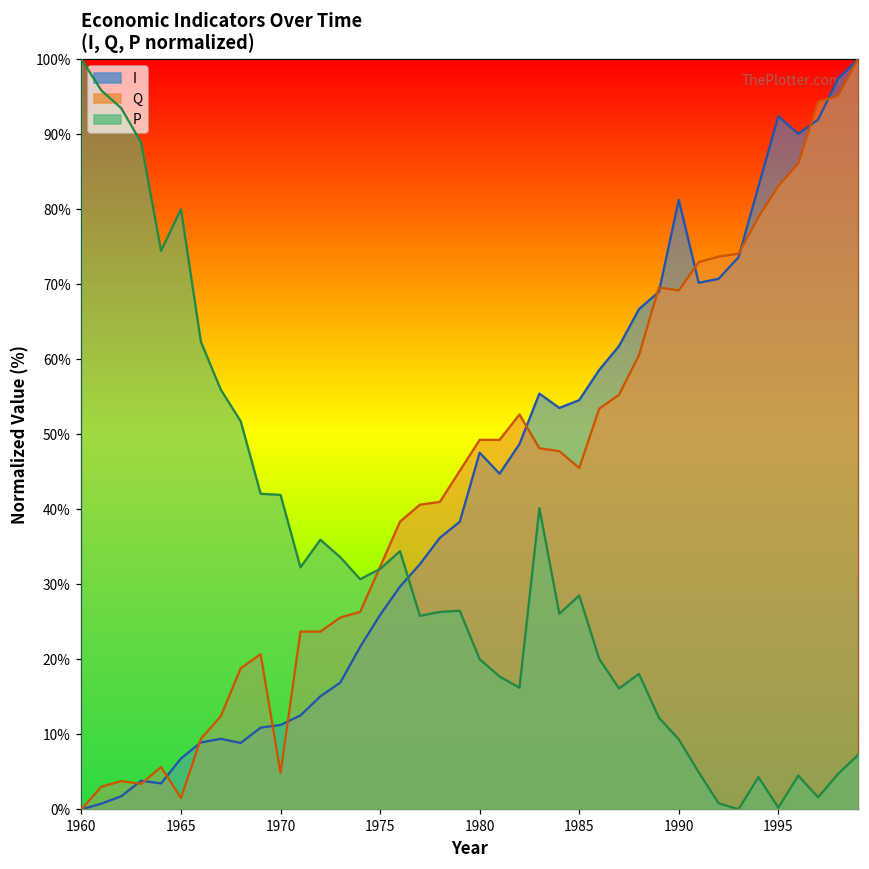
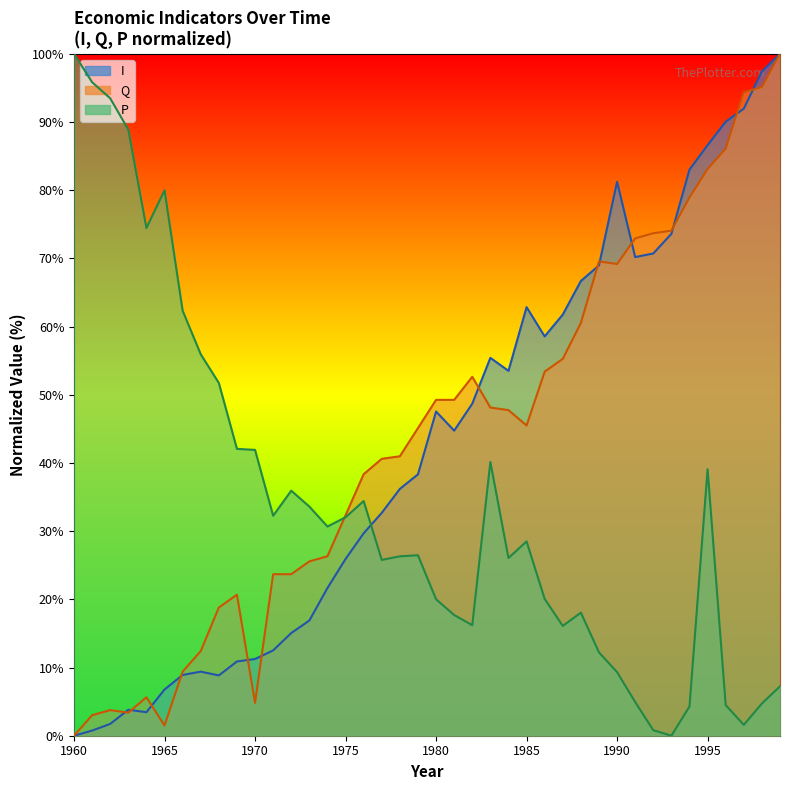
I, 1985: 55% -> 63%
I, 1995: 92% -> 87%
P, 1995: 0% -> 39%
